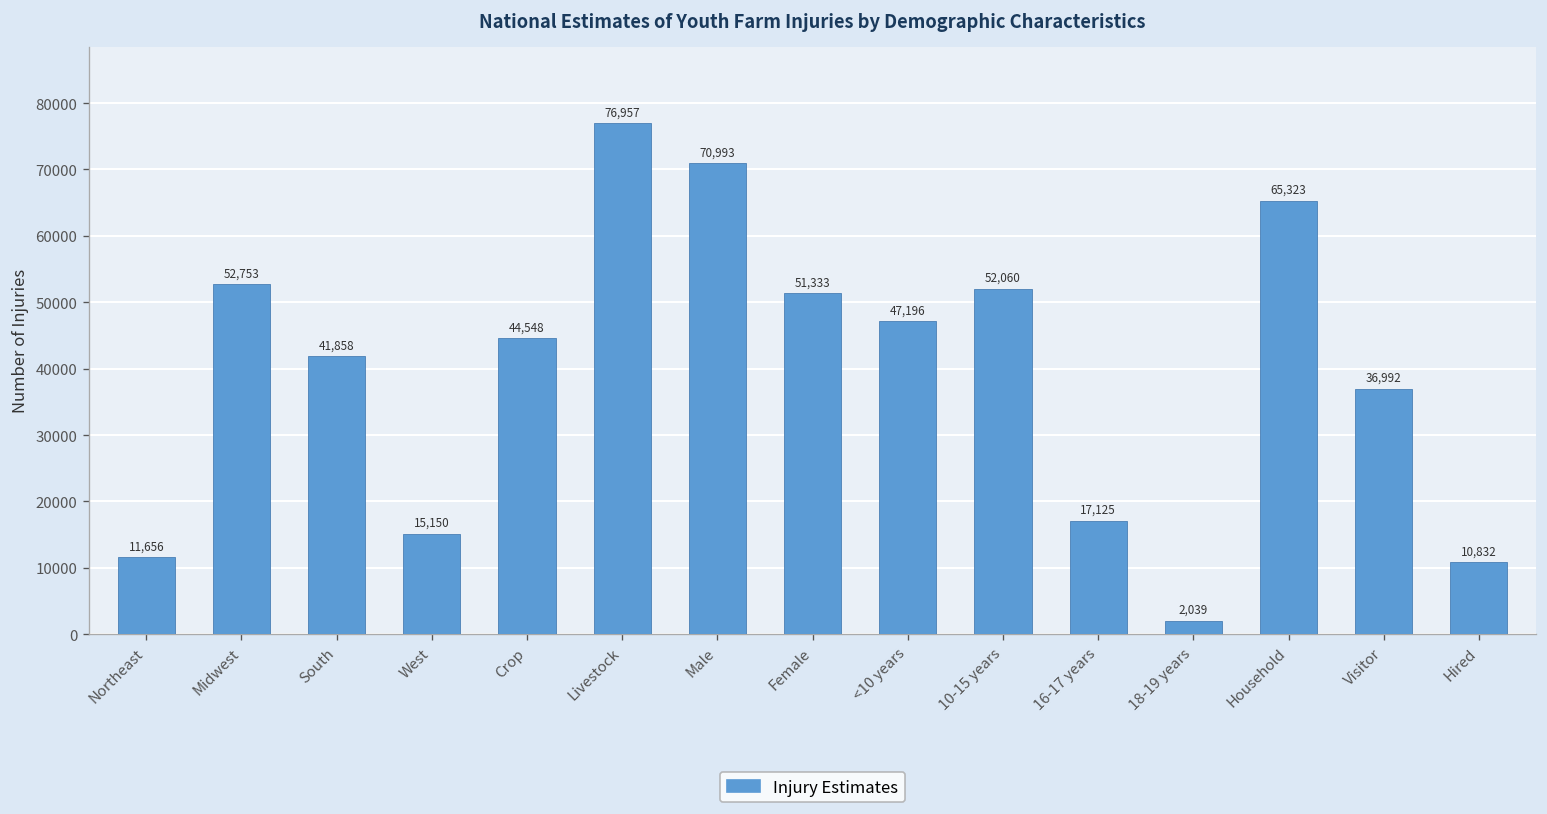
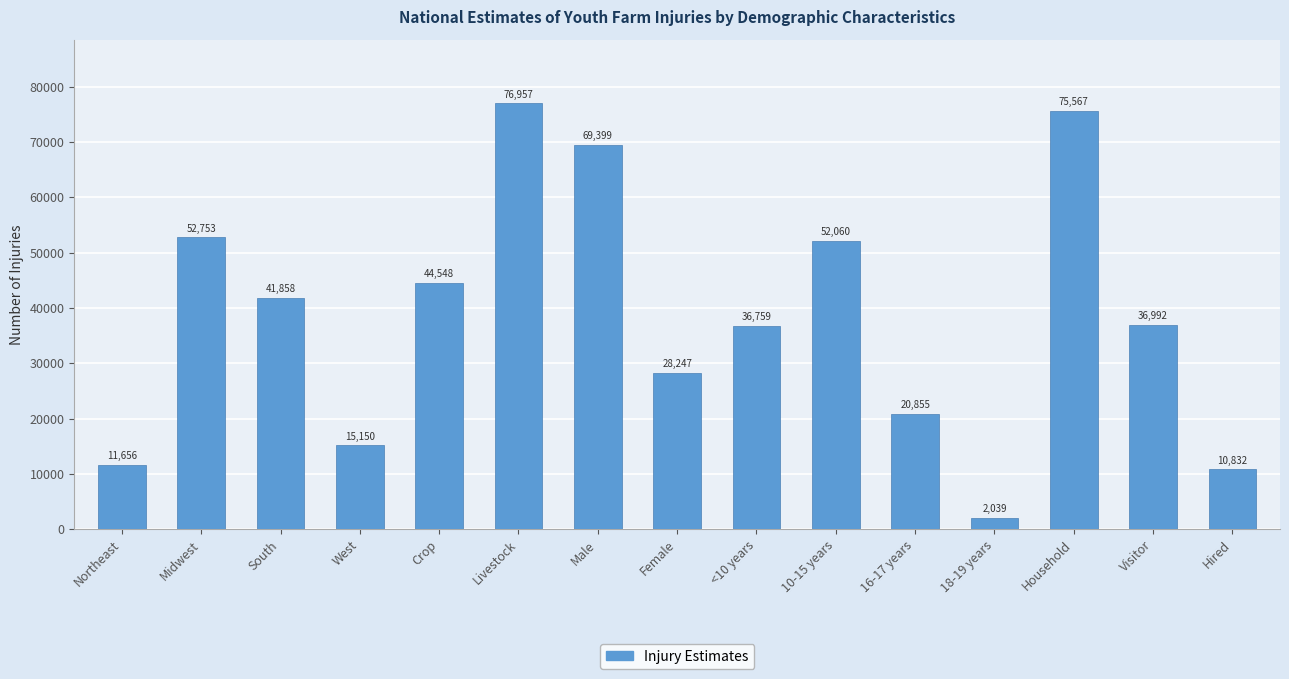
Male: 70,993 -> 69,399
Female: 51,333 -> 28,247
<10 years: 47,196 -> 36,759
16-17 years: 17,125 -> 20,855
Household: 65,323 -> 75,567
